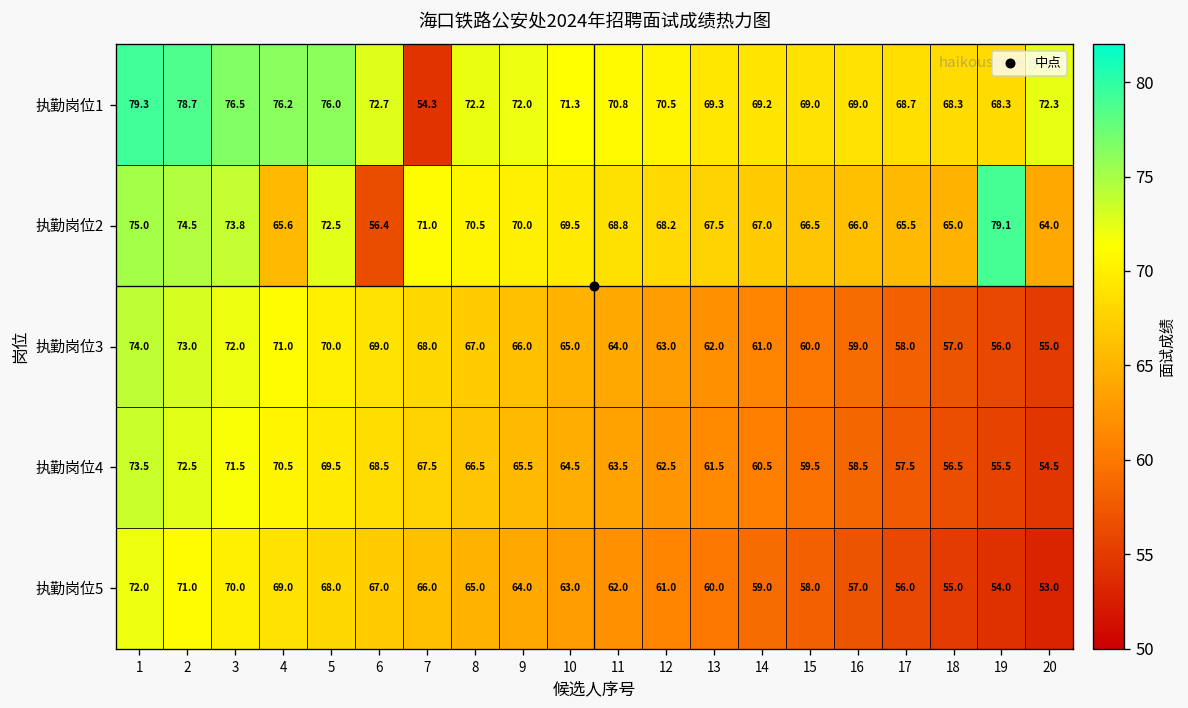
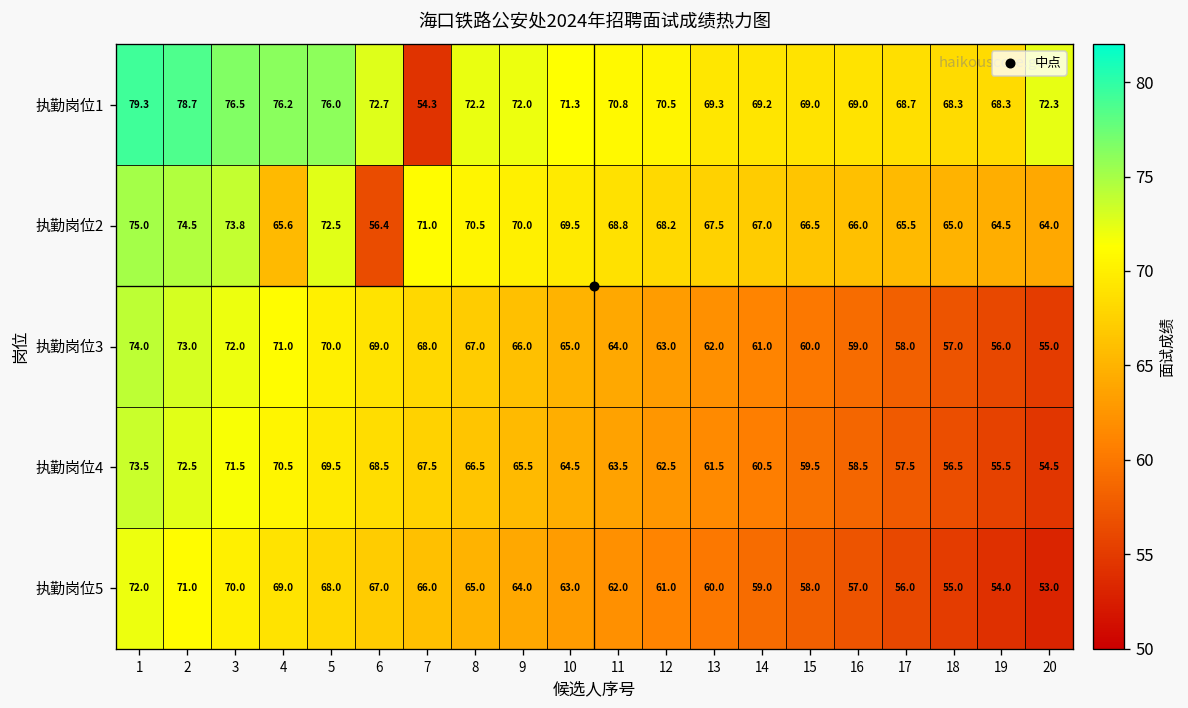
执勤岗位2, 19: 79.1 -> 64.5
